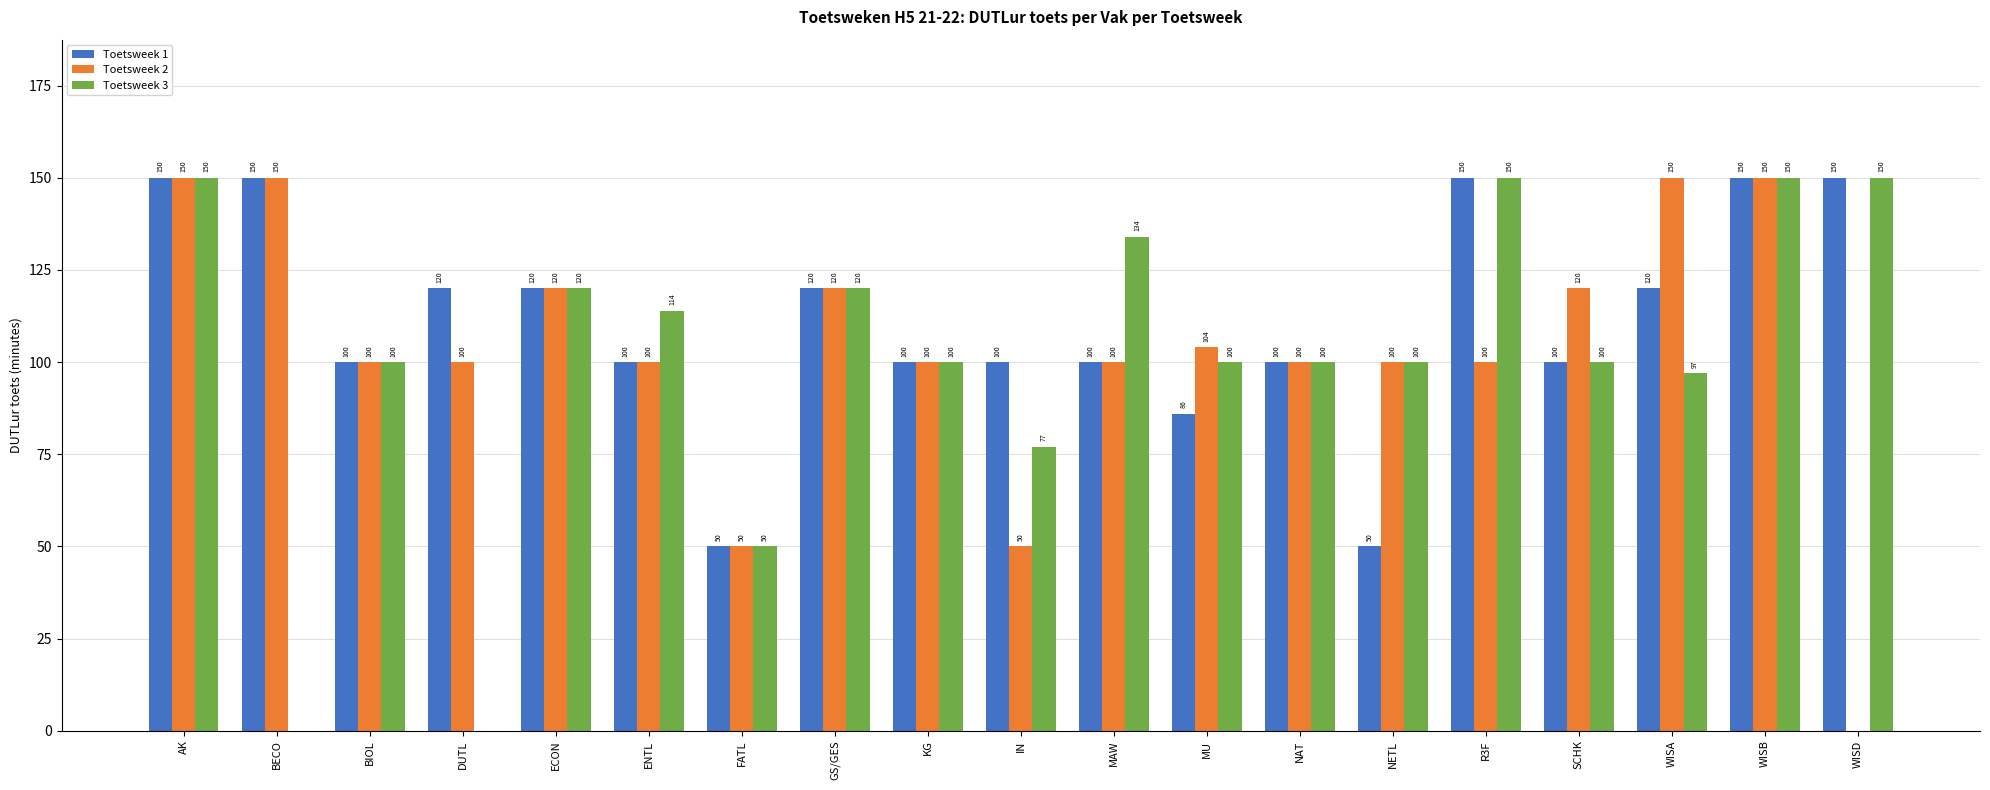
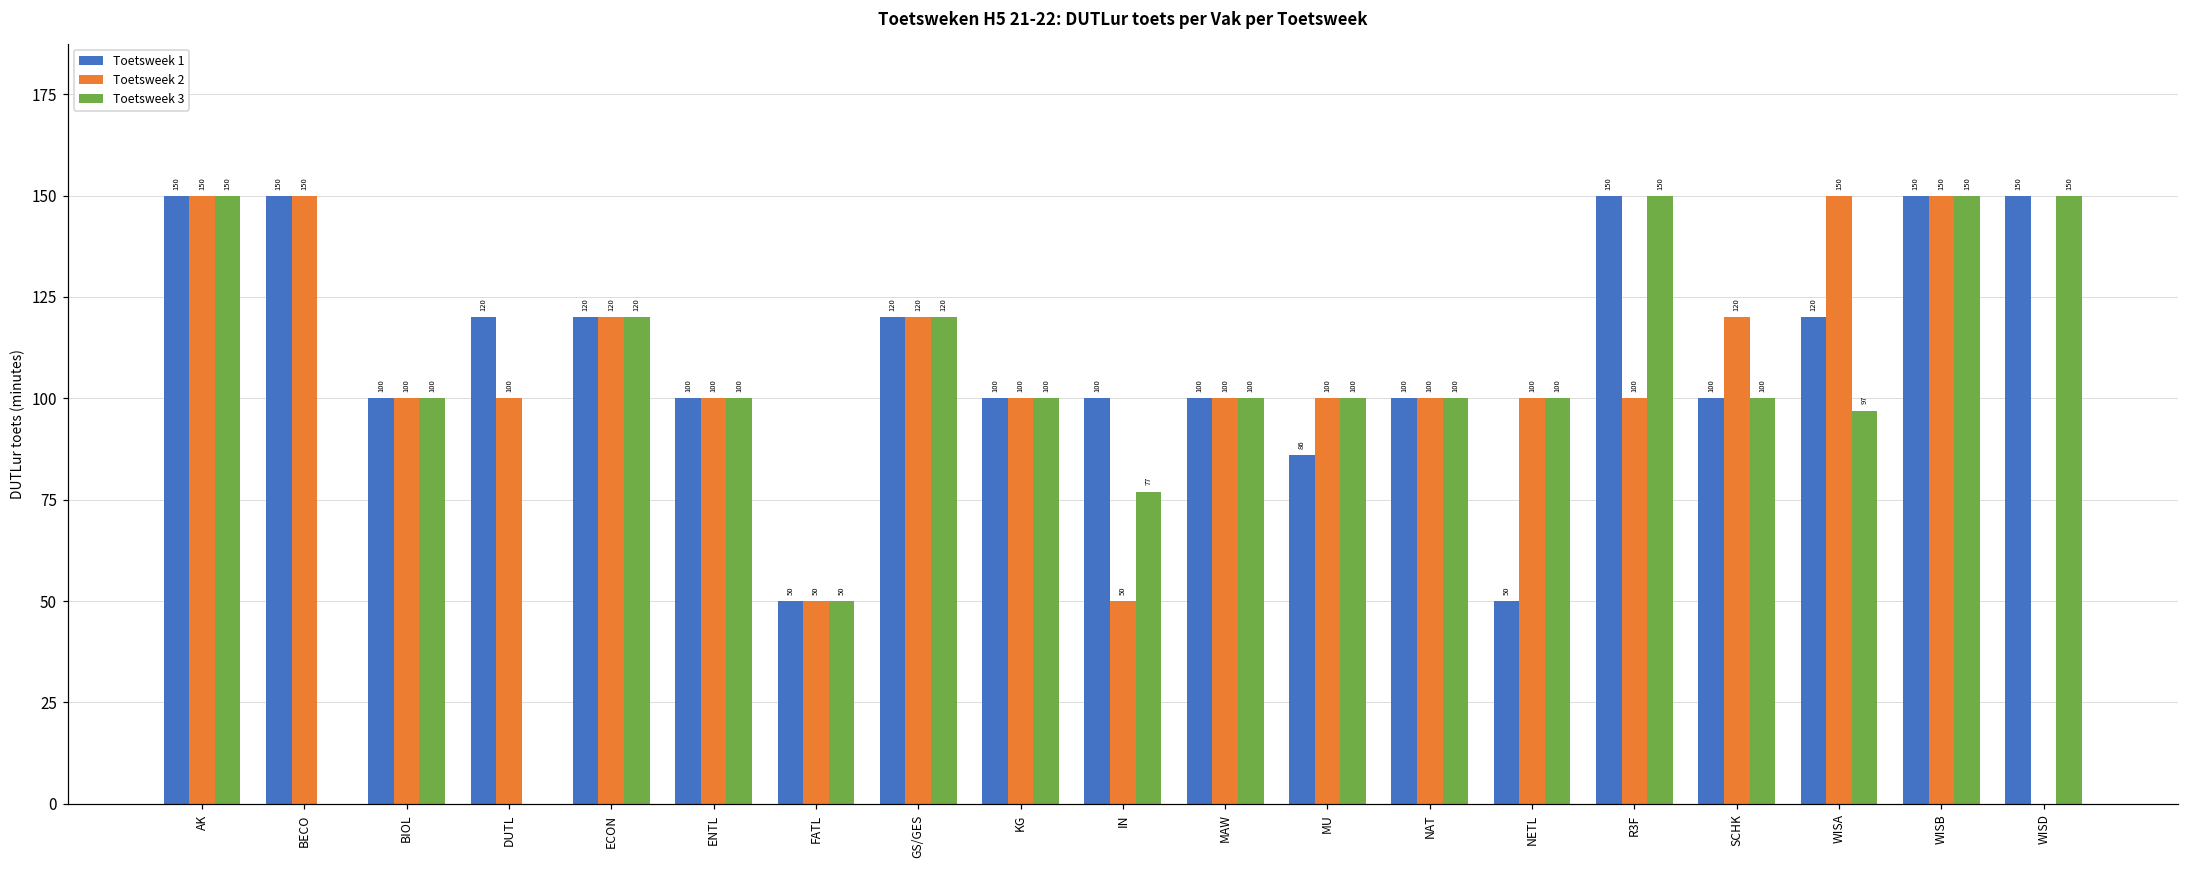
Toetsweek 3, ENTL: 114 -> 100
Toetsweek 3, MAW: 134 -> 100
Toetsweek 2, MU: 104 -> 100
